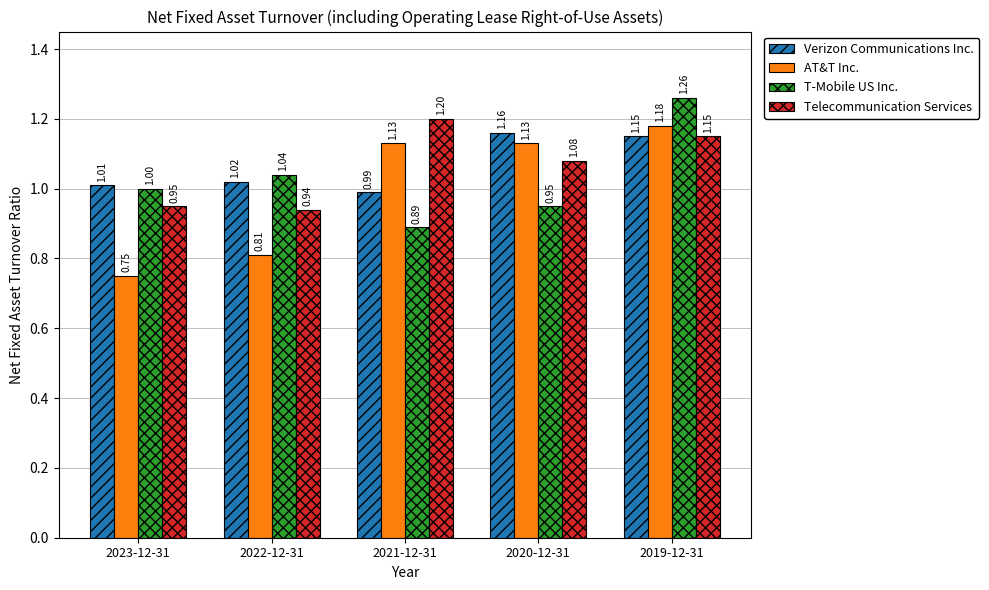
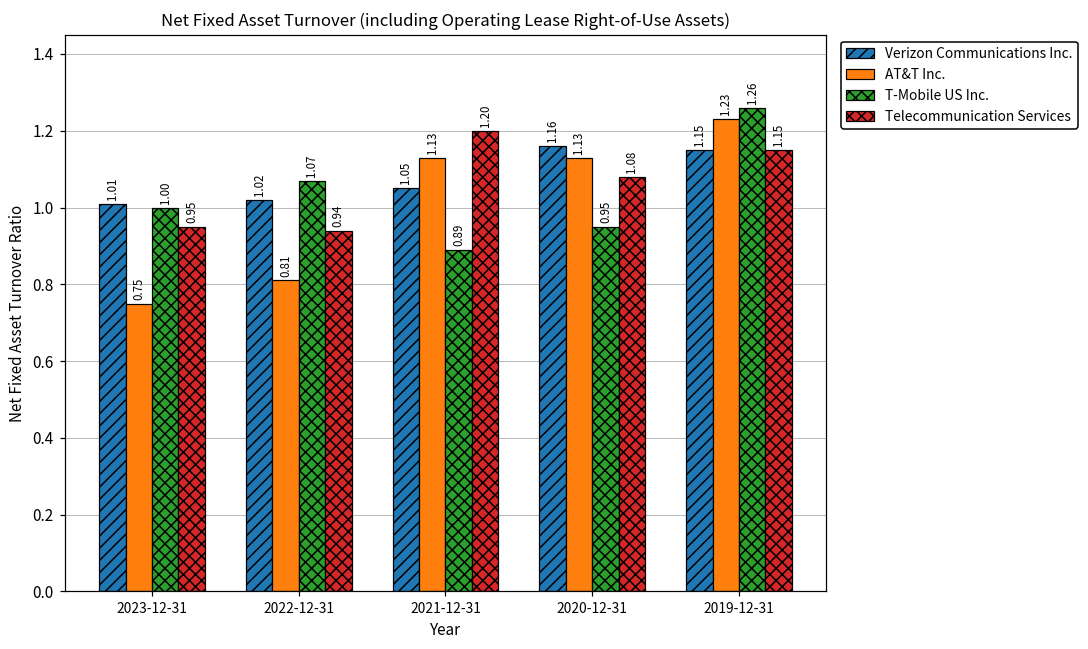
T-Mobile US Inc., 2022-12-31: 1.04 -> 1.07
Verizon Communications Inc., 2021-12-31: 0.99 -> 1.05
AT&T Inc., 2019-12-31: 1.18 -> 1.23
